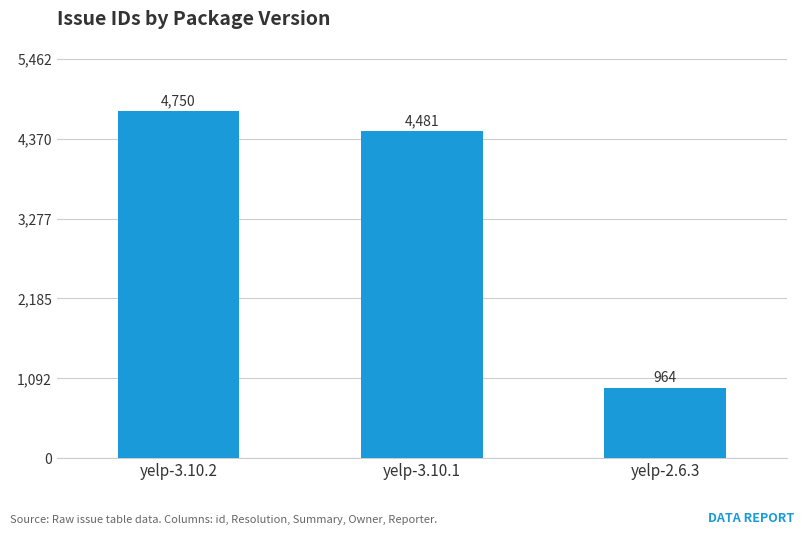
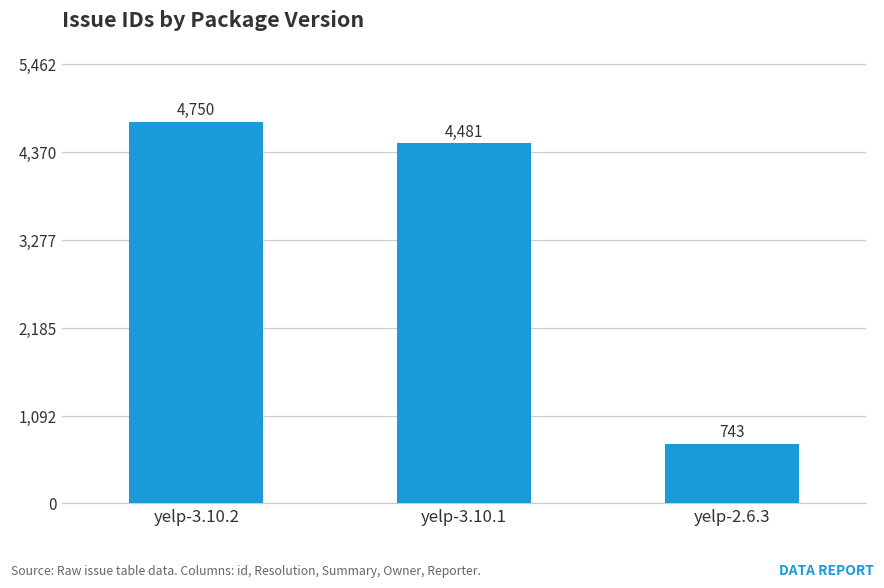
yelp-2.6.3: 964 -> 743
